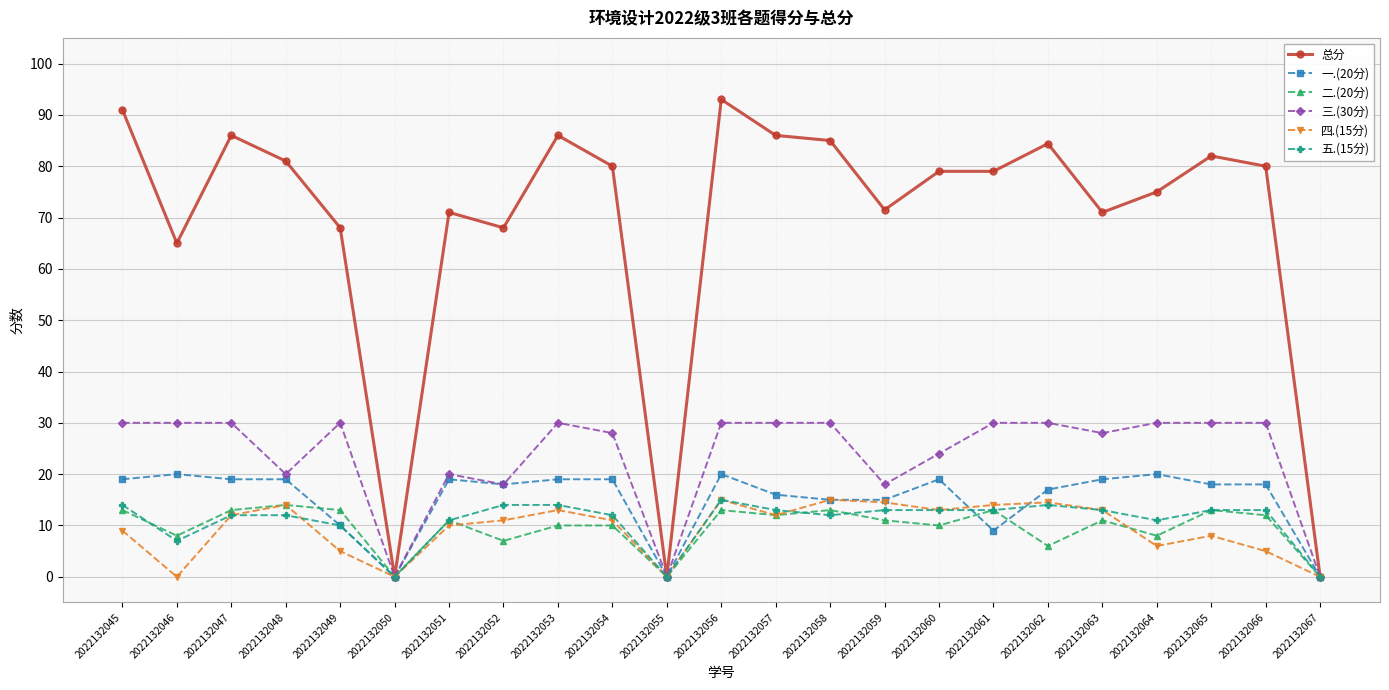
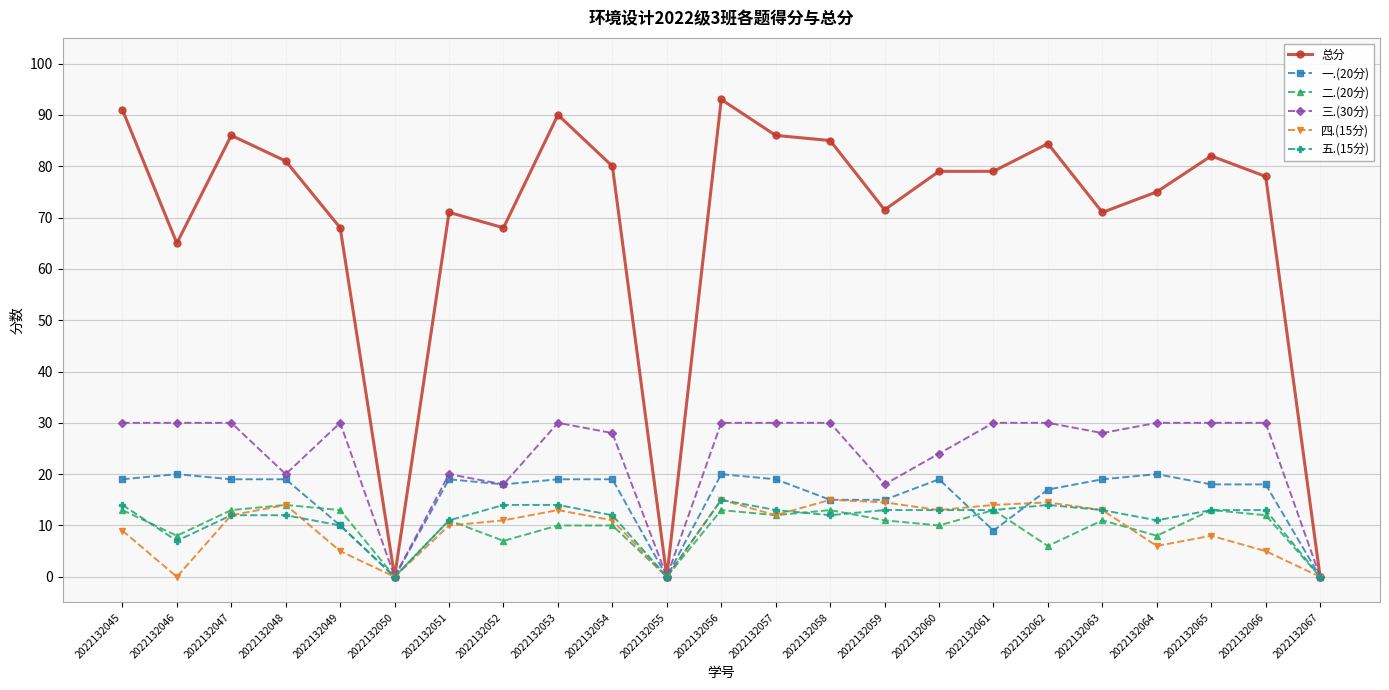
总分, 2022132053: 86 -> 90
一.(20分), 2022132057: 16 -> 19
总分, 2022132066: 80 -> 78
